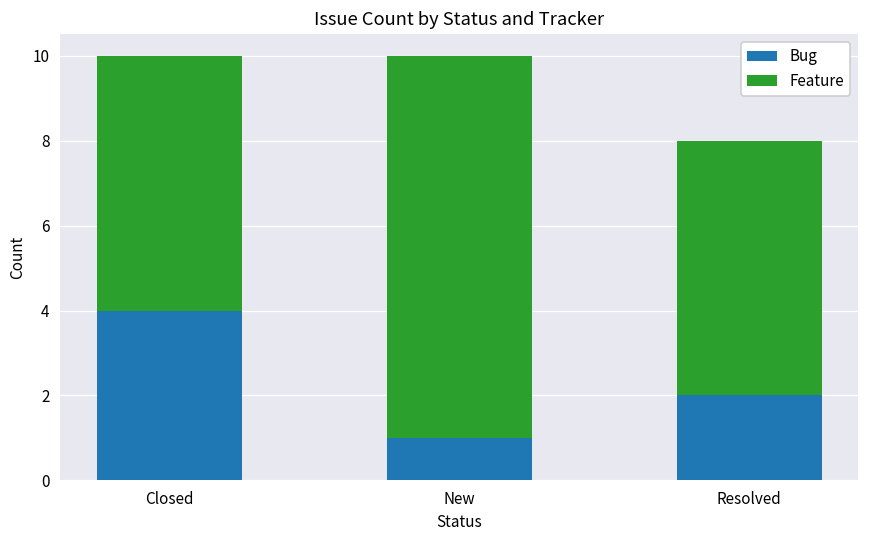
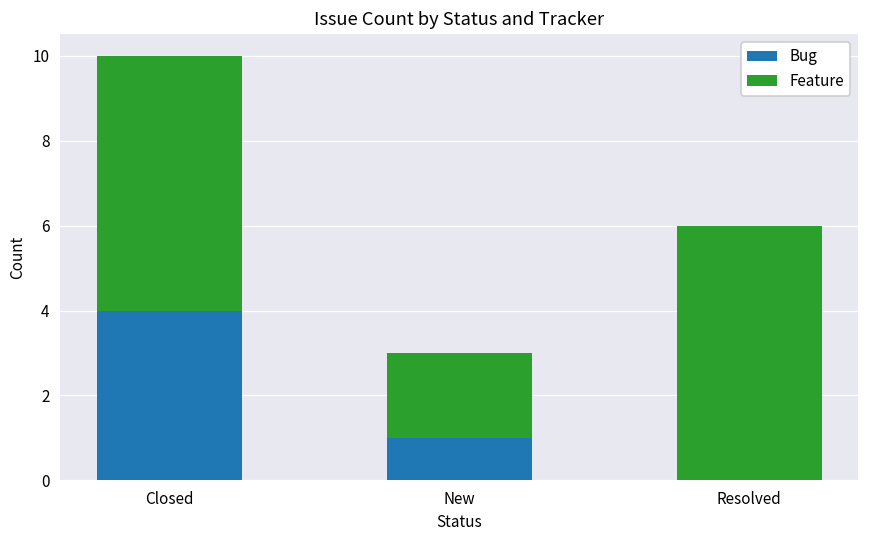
Feature, New: 9 -> 2
Bug, Resolved: 2 -> 0
